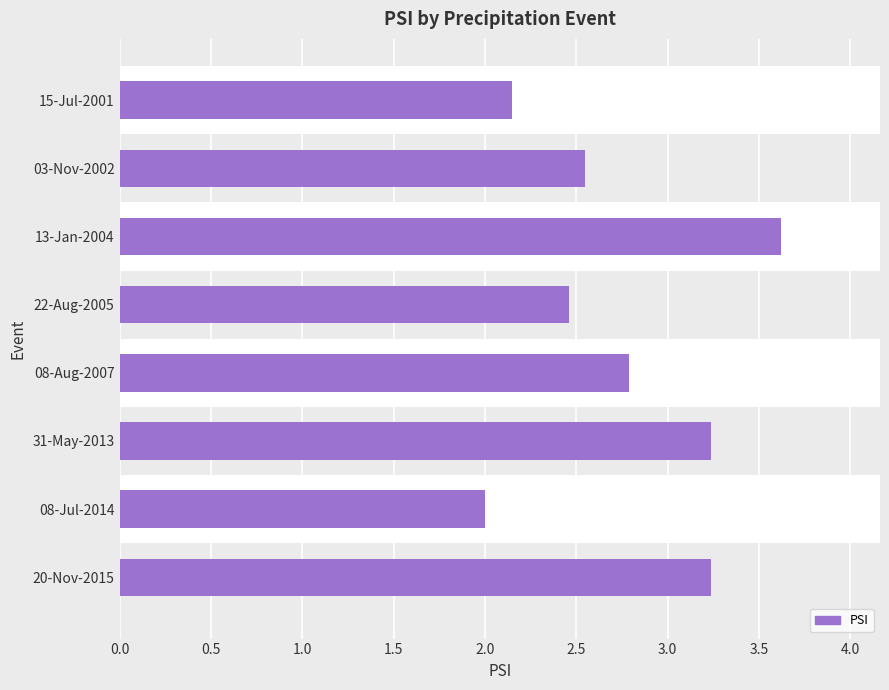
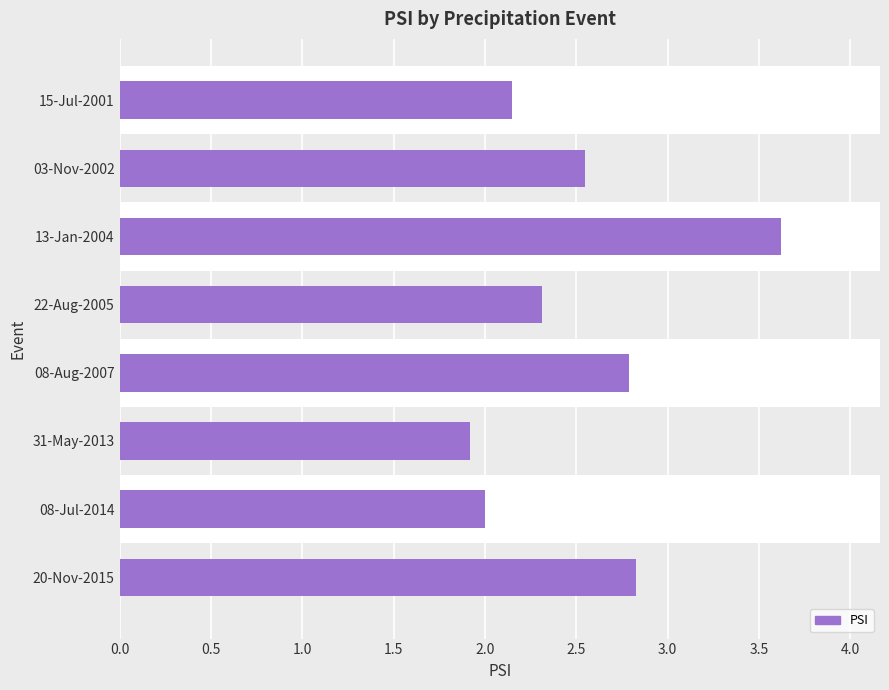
22-Aug-2005: 2.46 -> 2.31
31-May-2013: 3.24 -> 1.92
20-Nov-2015: 3.24 -> 2.83
